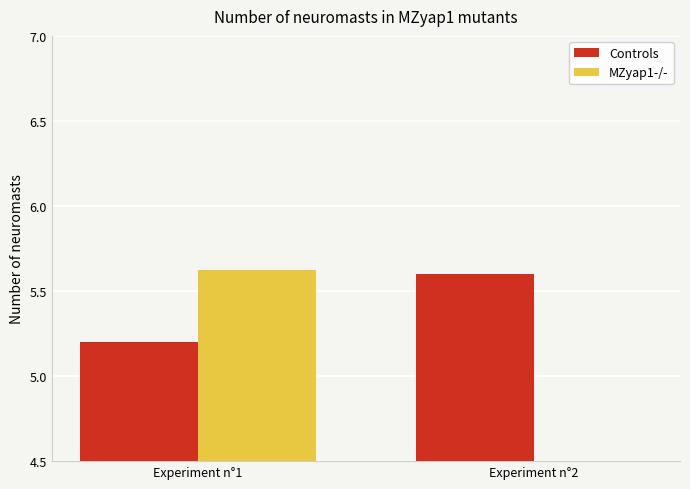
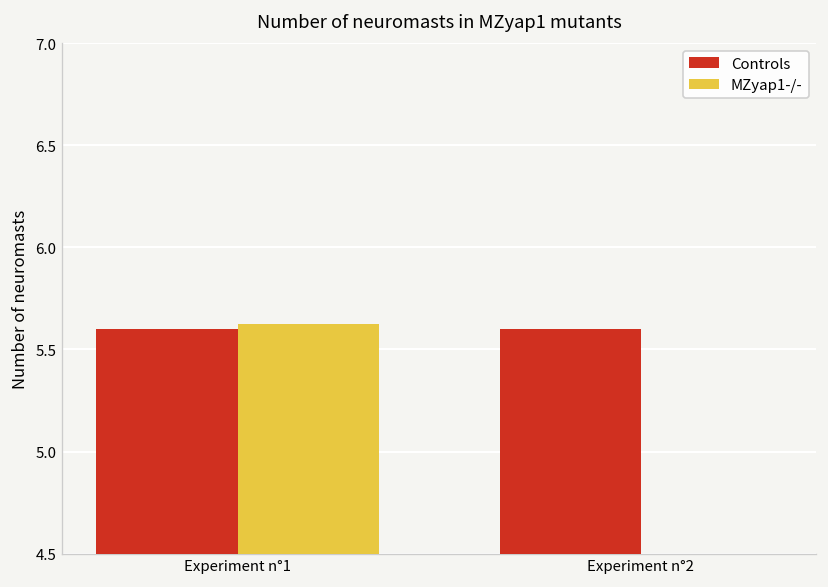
Controls, Experiment n°1: 5.2 -> 5.6
